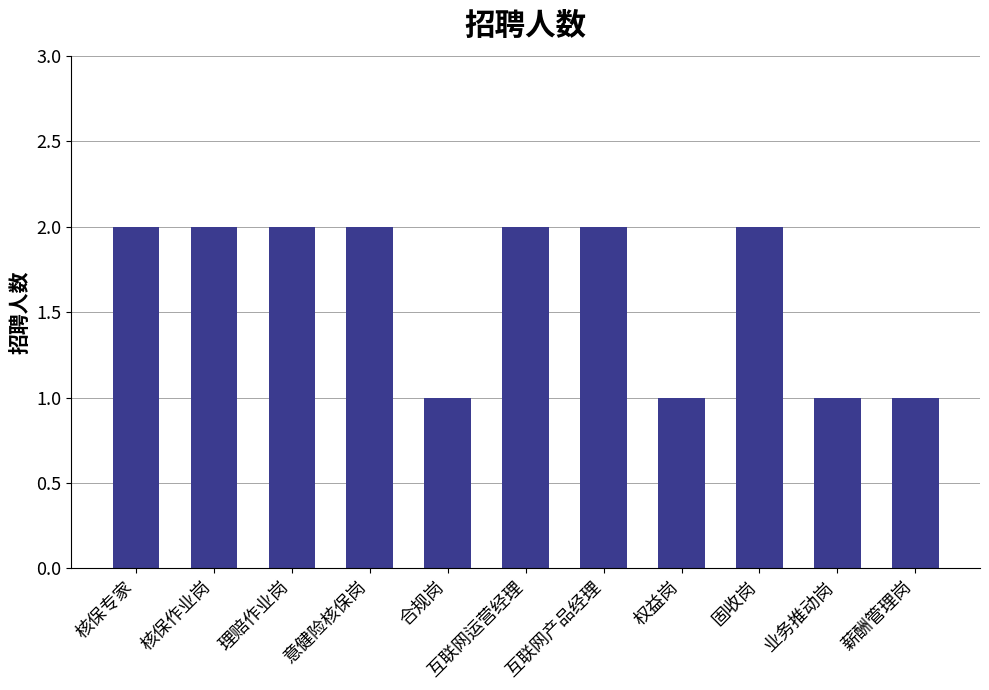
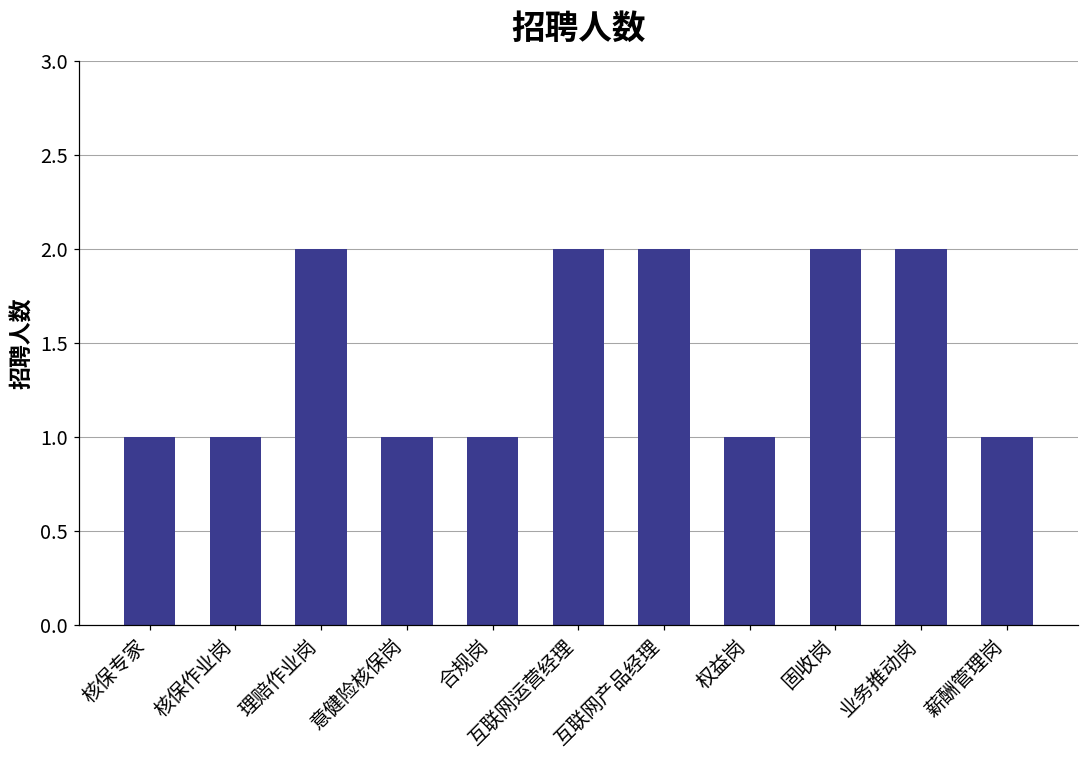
核保专家: 2 -> 1
核保作业岗: 2 -> 1
意健险核保岗: 2 -> 1
业务推动岗: 1 -> 2
